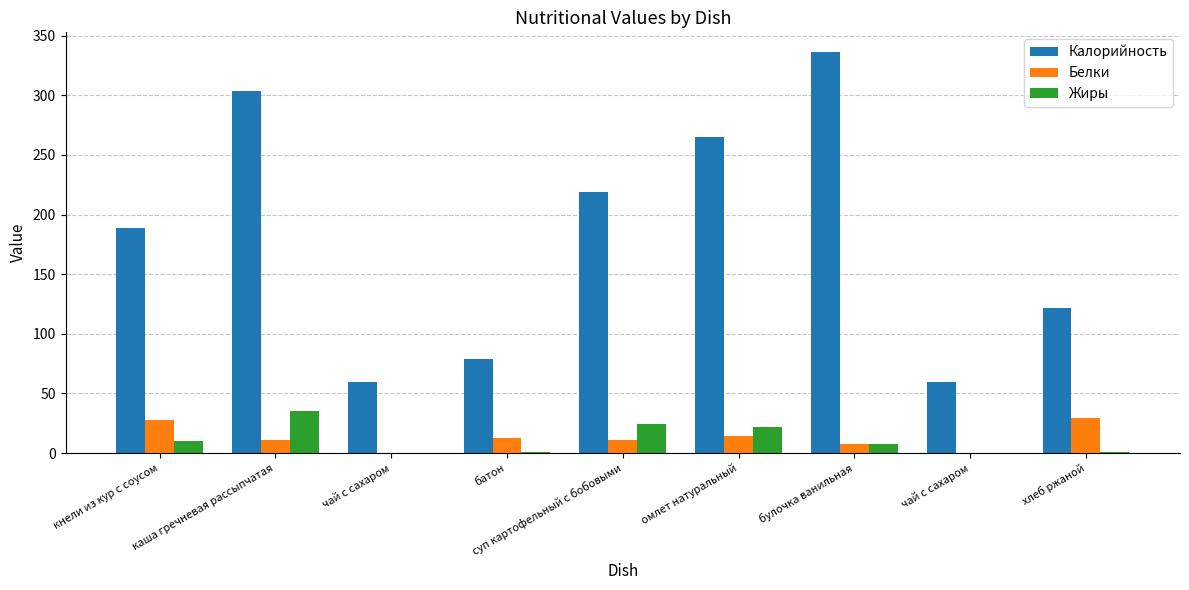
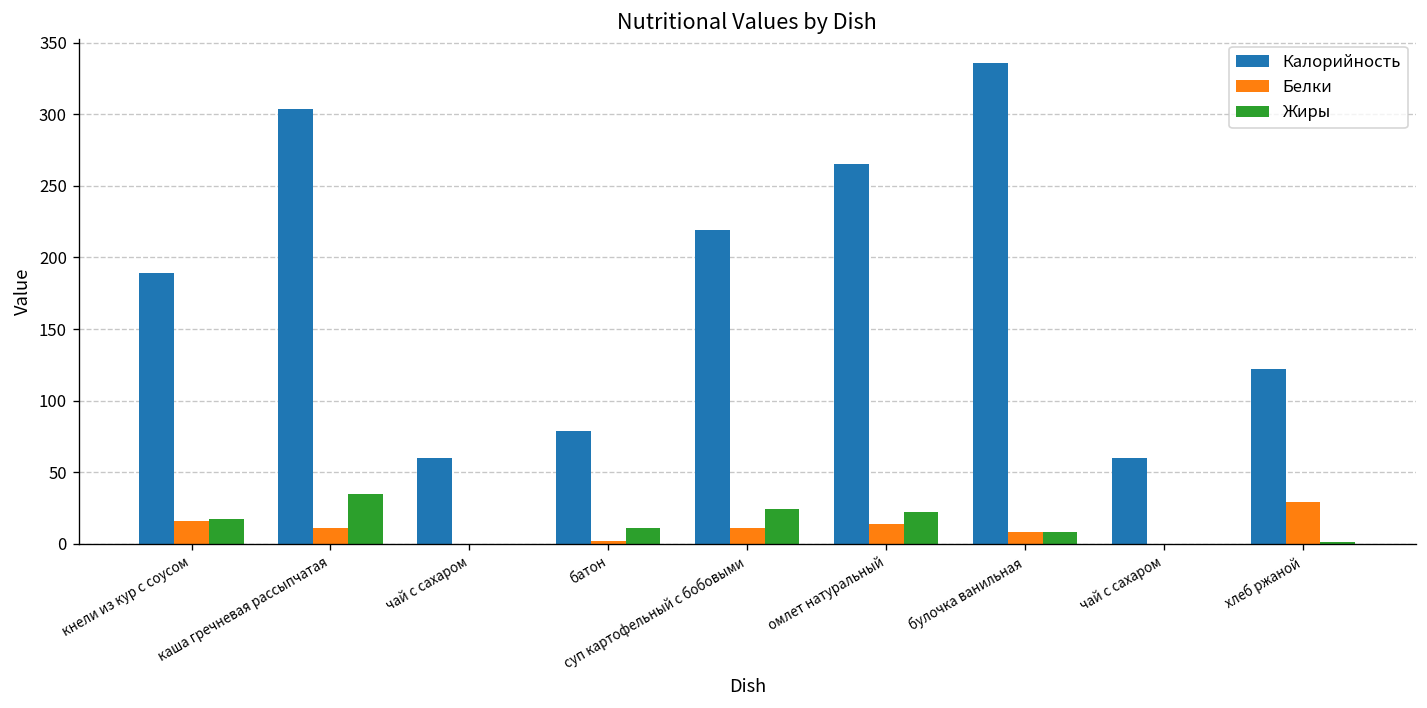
Белки, кнели из кур с соусом: 28 -> 16
Жиры, кнели из кур с соусом: 10 -> 17
Белки, батон: 13 -> 2
Жиры, батон: 1 -> 11
